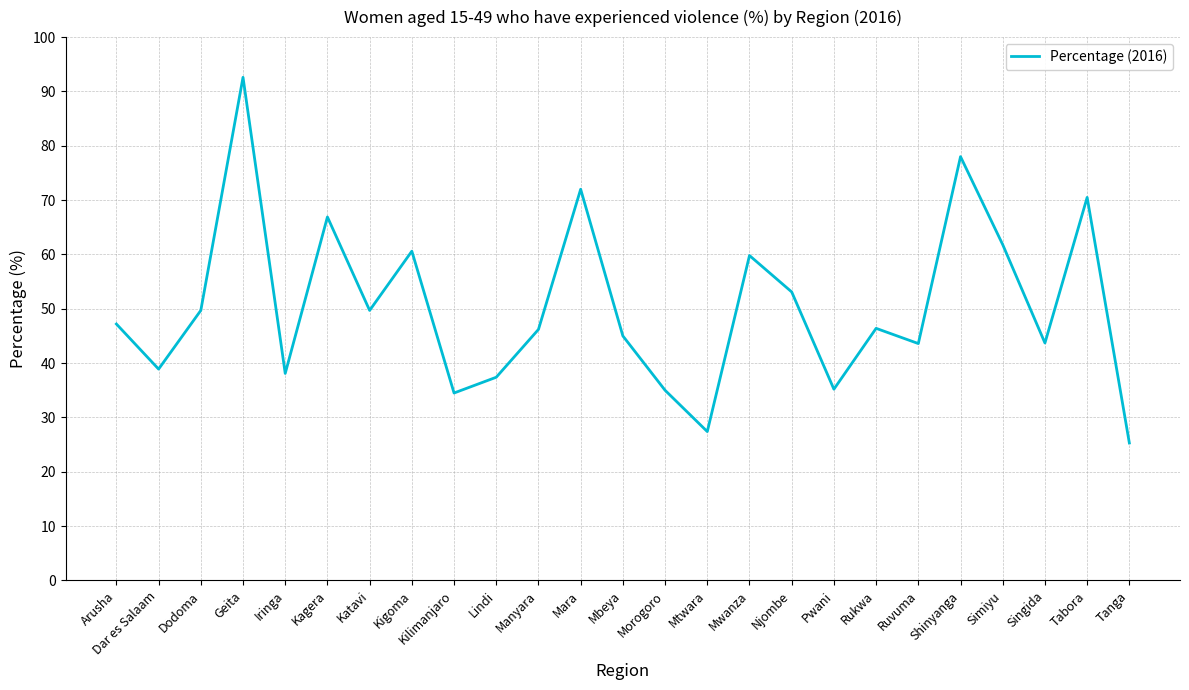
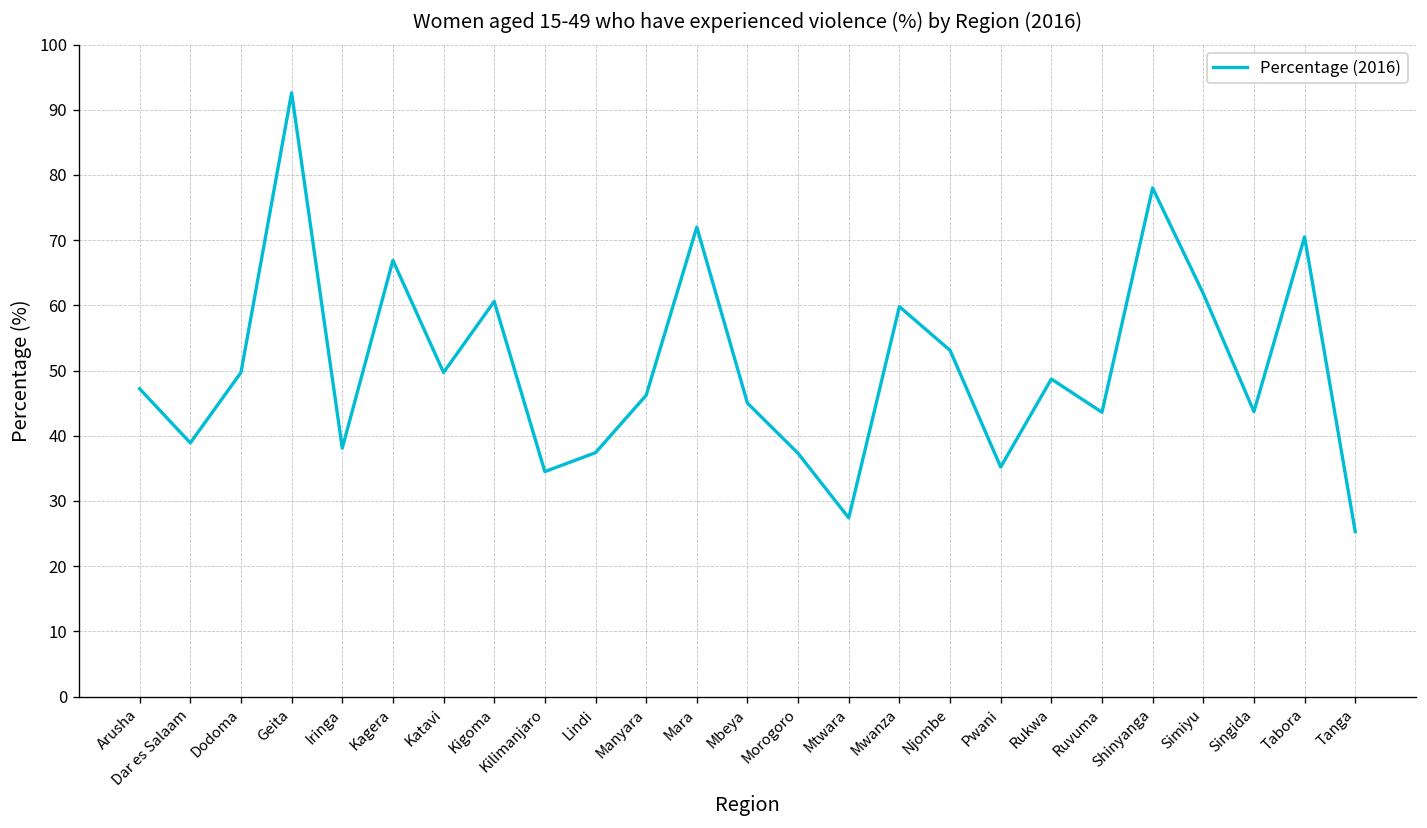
Morogoro: 35 -> 37
Rukwa: 46 -> 49
